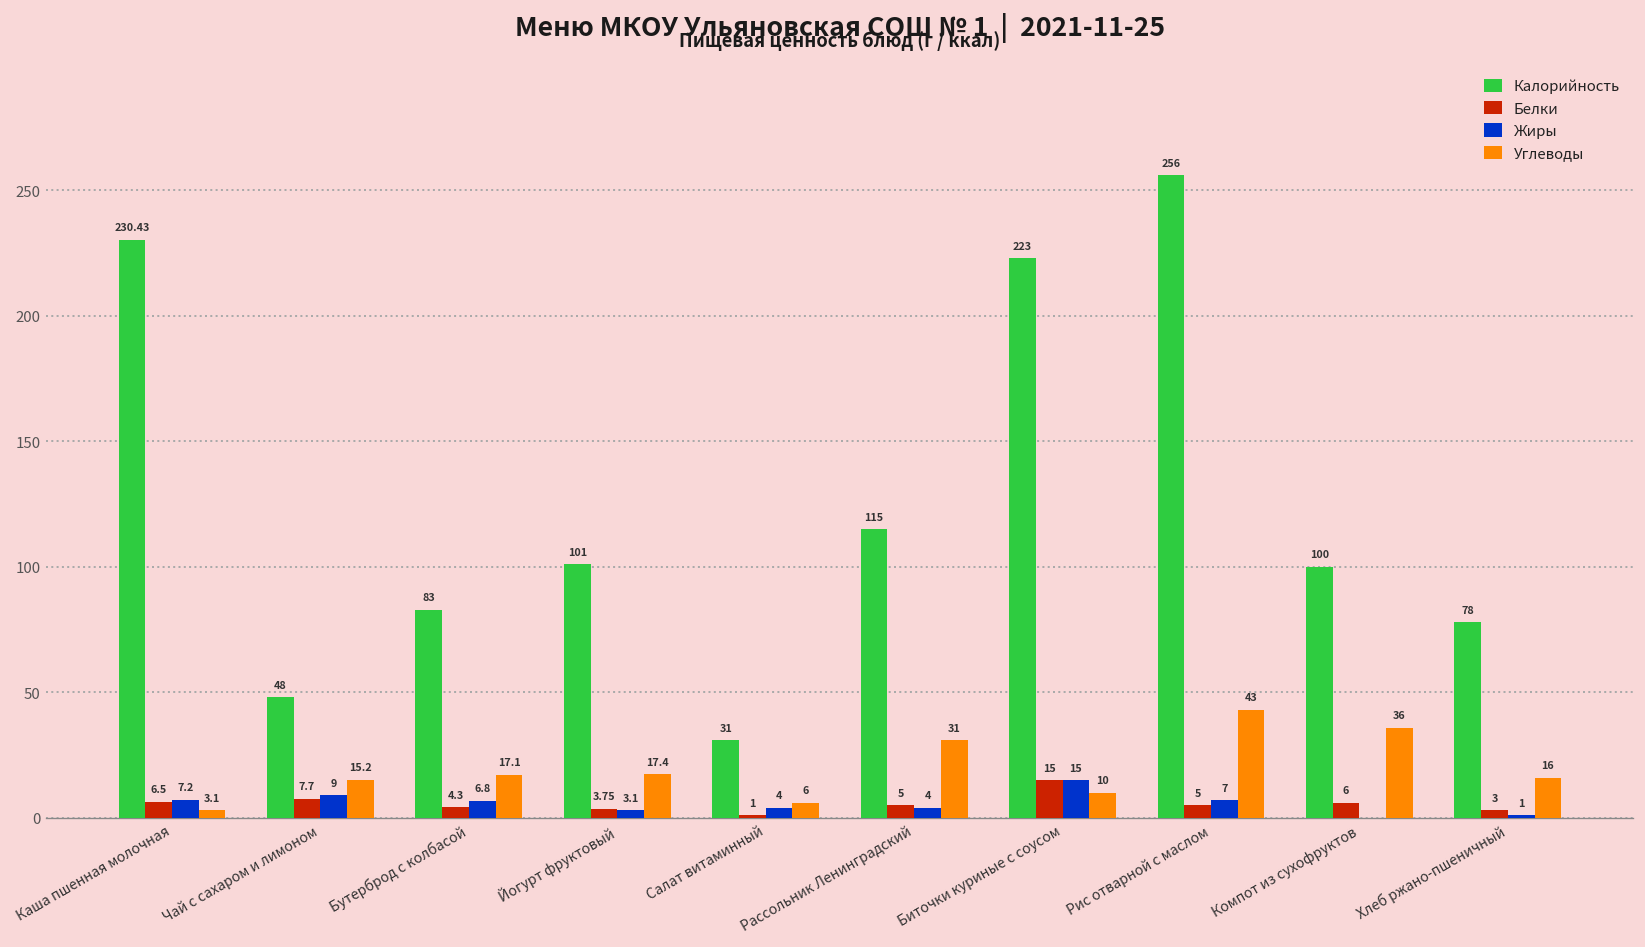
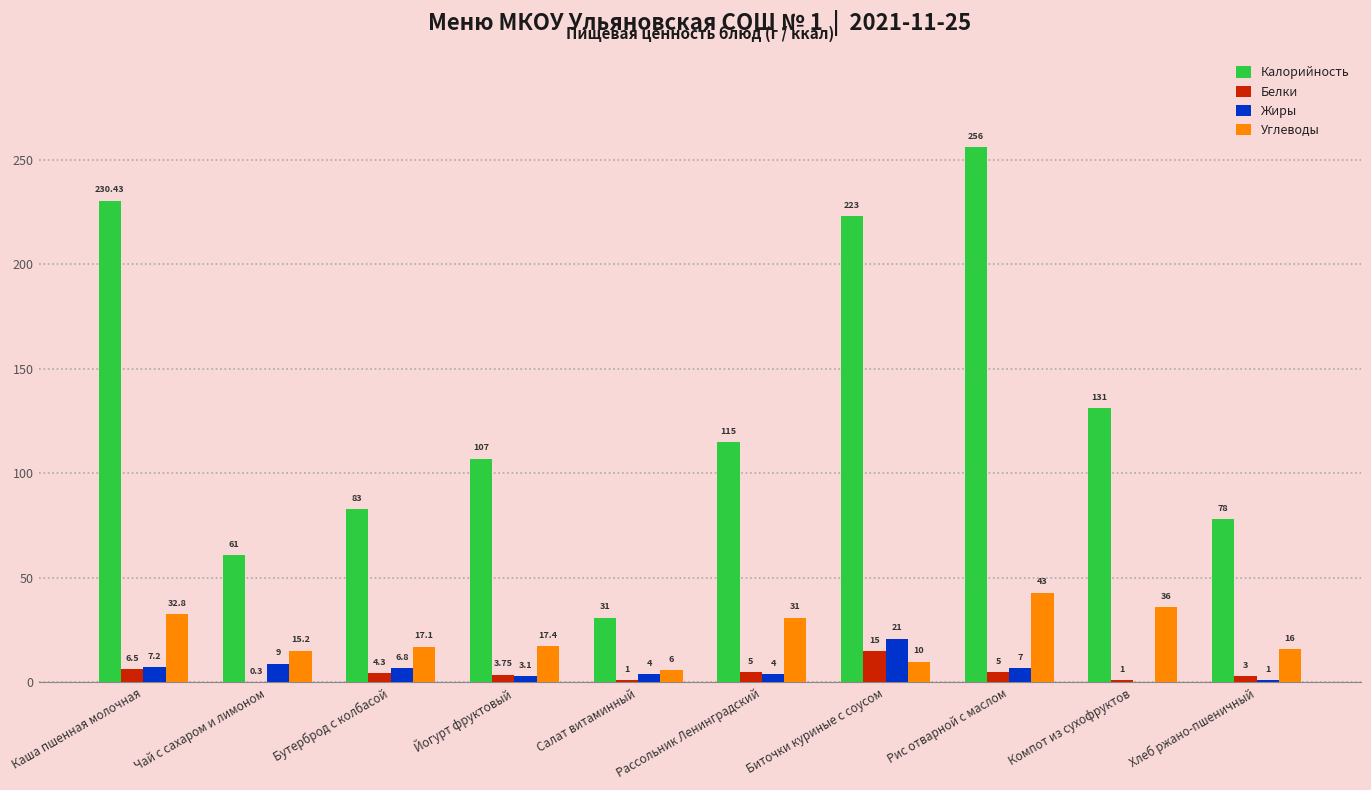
Углеводы, Каша пшенная молочная: 3.1 -> 32.8
Калорийность, Чай с сахаром и лимоном: 48 -> 61
Белки, Чай с сахаром и лимоном: 7.7 -> 0.3
Калорийность, Йогурт фруктовый: 101 -> 107
Жиры, Биточки куриные с соусом: 15 -> 21
Калорийность, Компот из сухофруктов: 100 -> 131
Белки, Компот из сухофруктов: 6 -> 1
